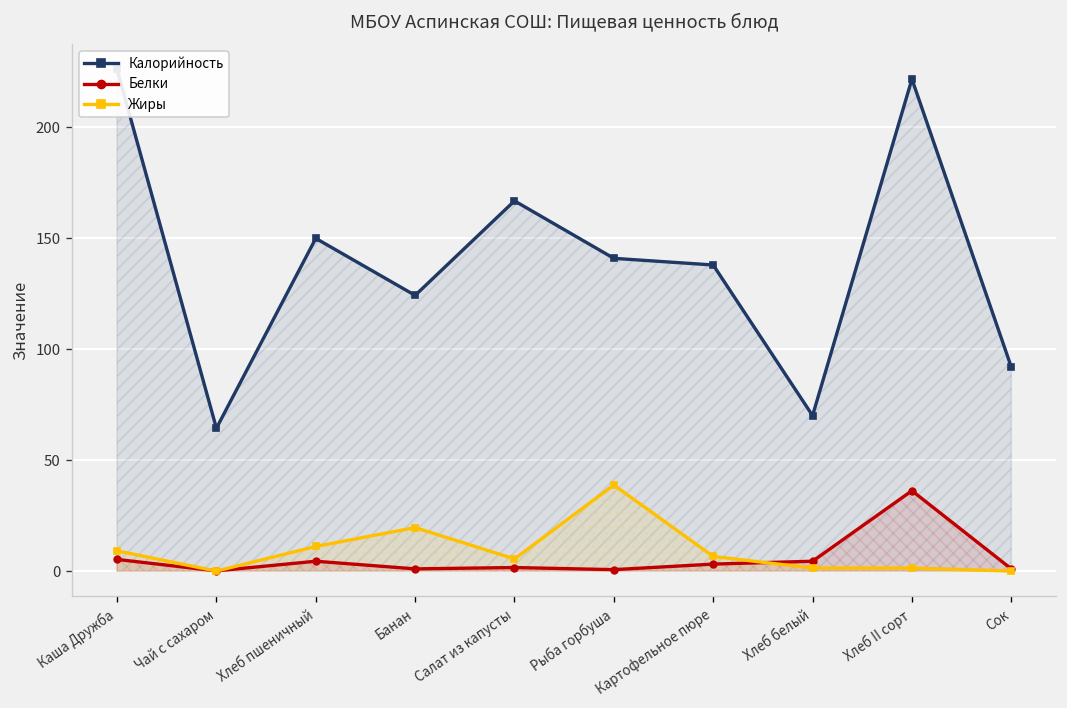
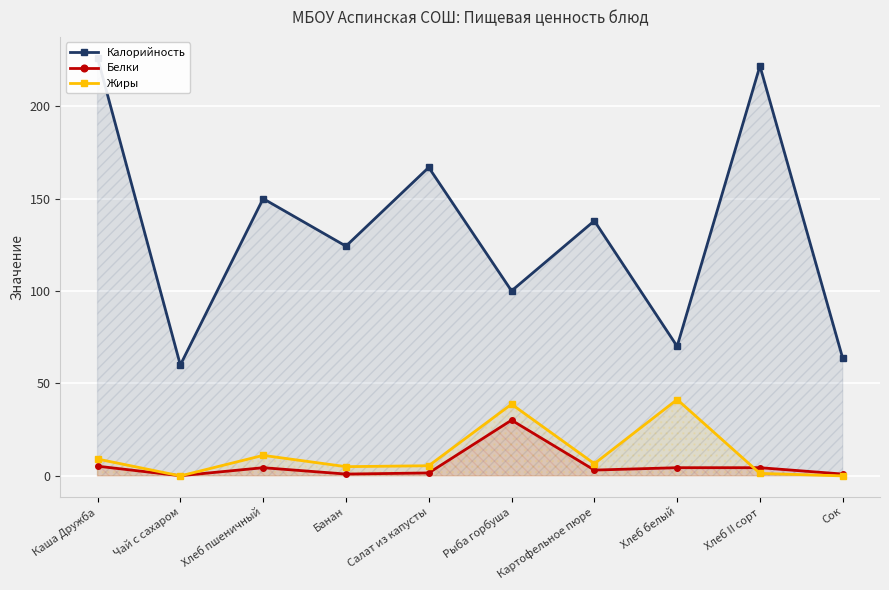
Калорийность, Чай с сахаром: 64 -> 60
Жиры, Банан: 20 -> 5
Калорийность, Рыба горбуша: 141 -> 100
Белки, Рыба горбуша: 1 -> 30
Жиры, Хлеб белый: 1 -> 41
Белки, Хлеб II сорт: 36 -> 4
Калорийность, Сок: 92 -> 64
